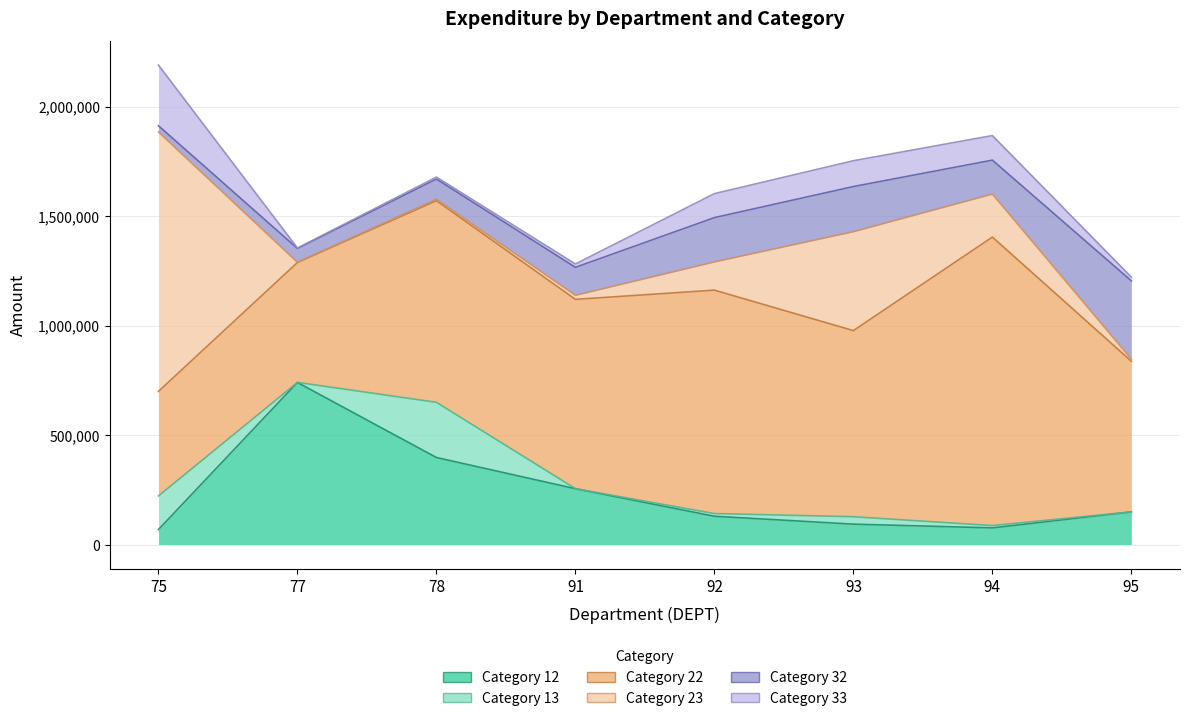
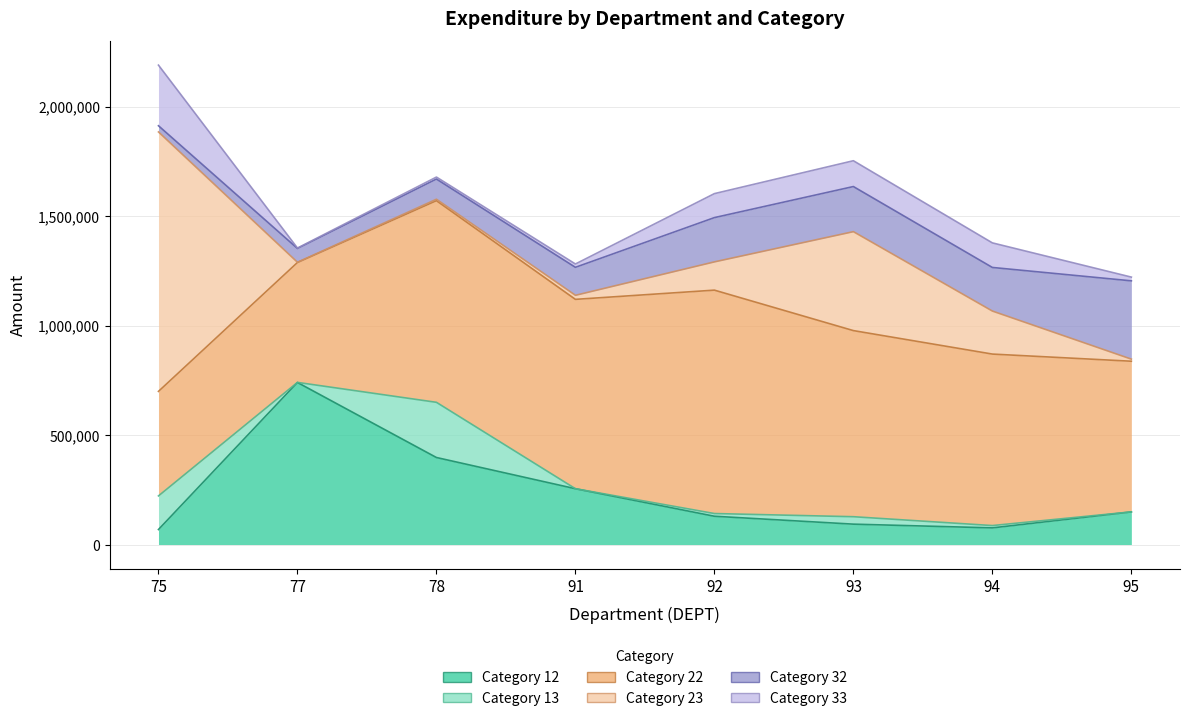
Category 22, 94: 1,320,000 -> 780,000
Category 32, 94: 150,000 -> 200,000
